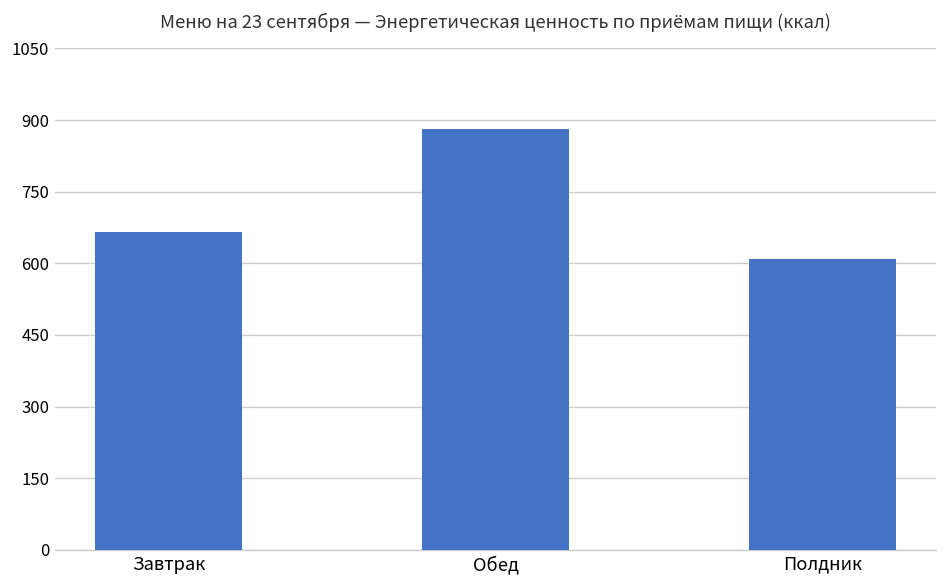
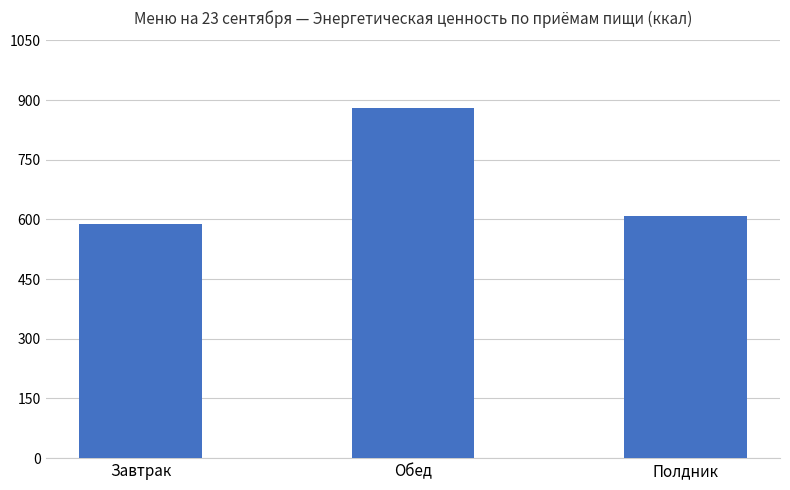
Завтрак: 670 -> 590
